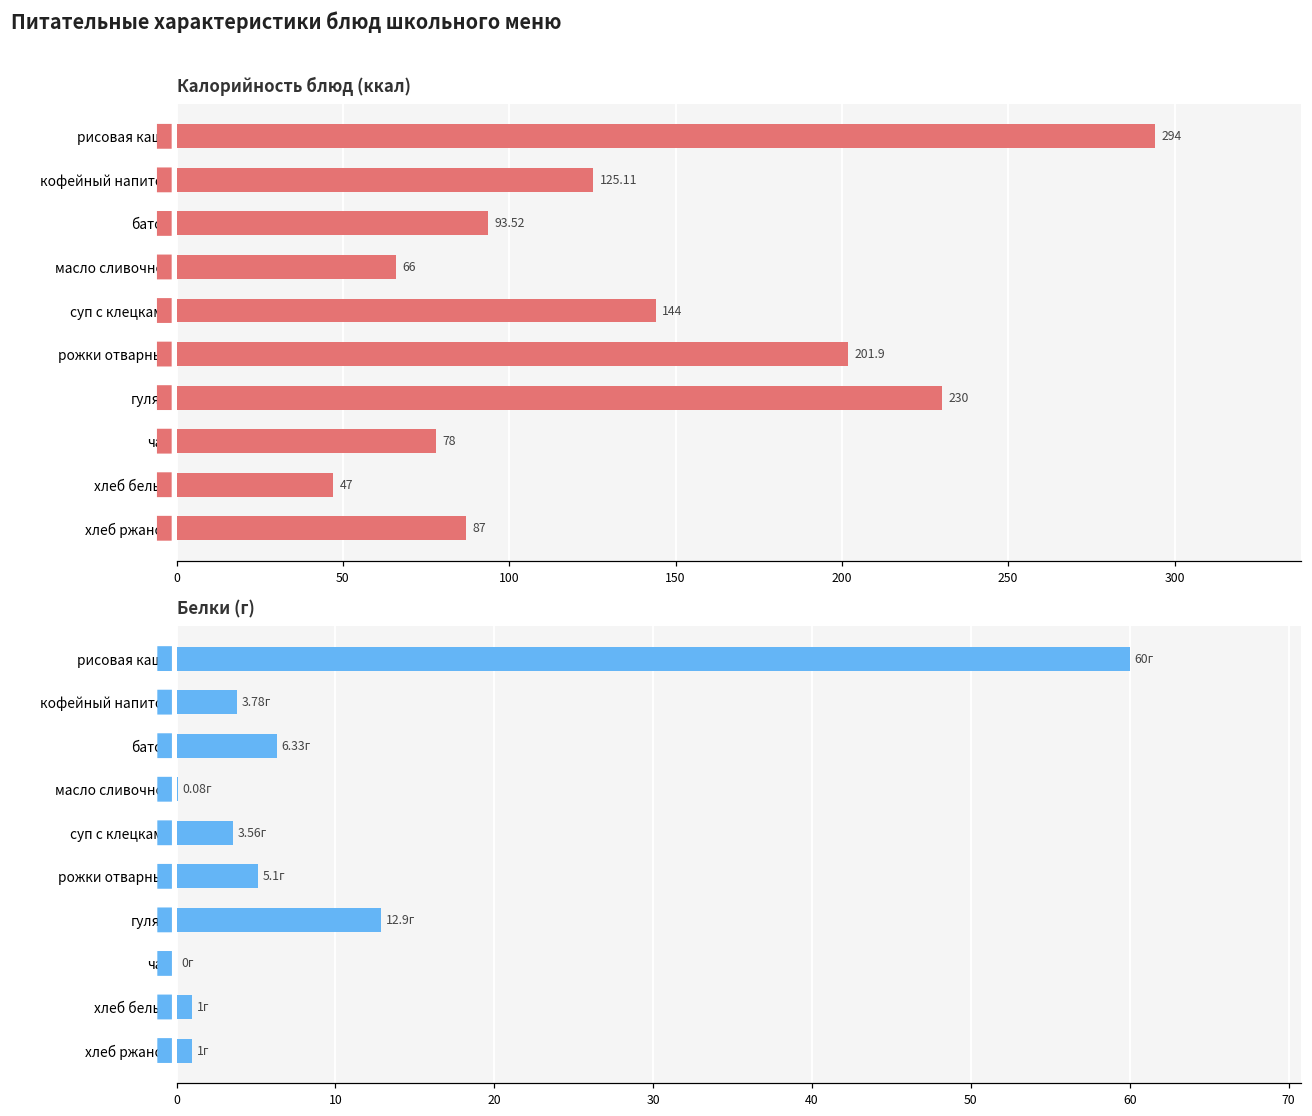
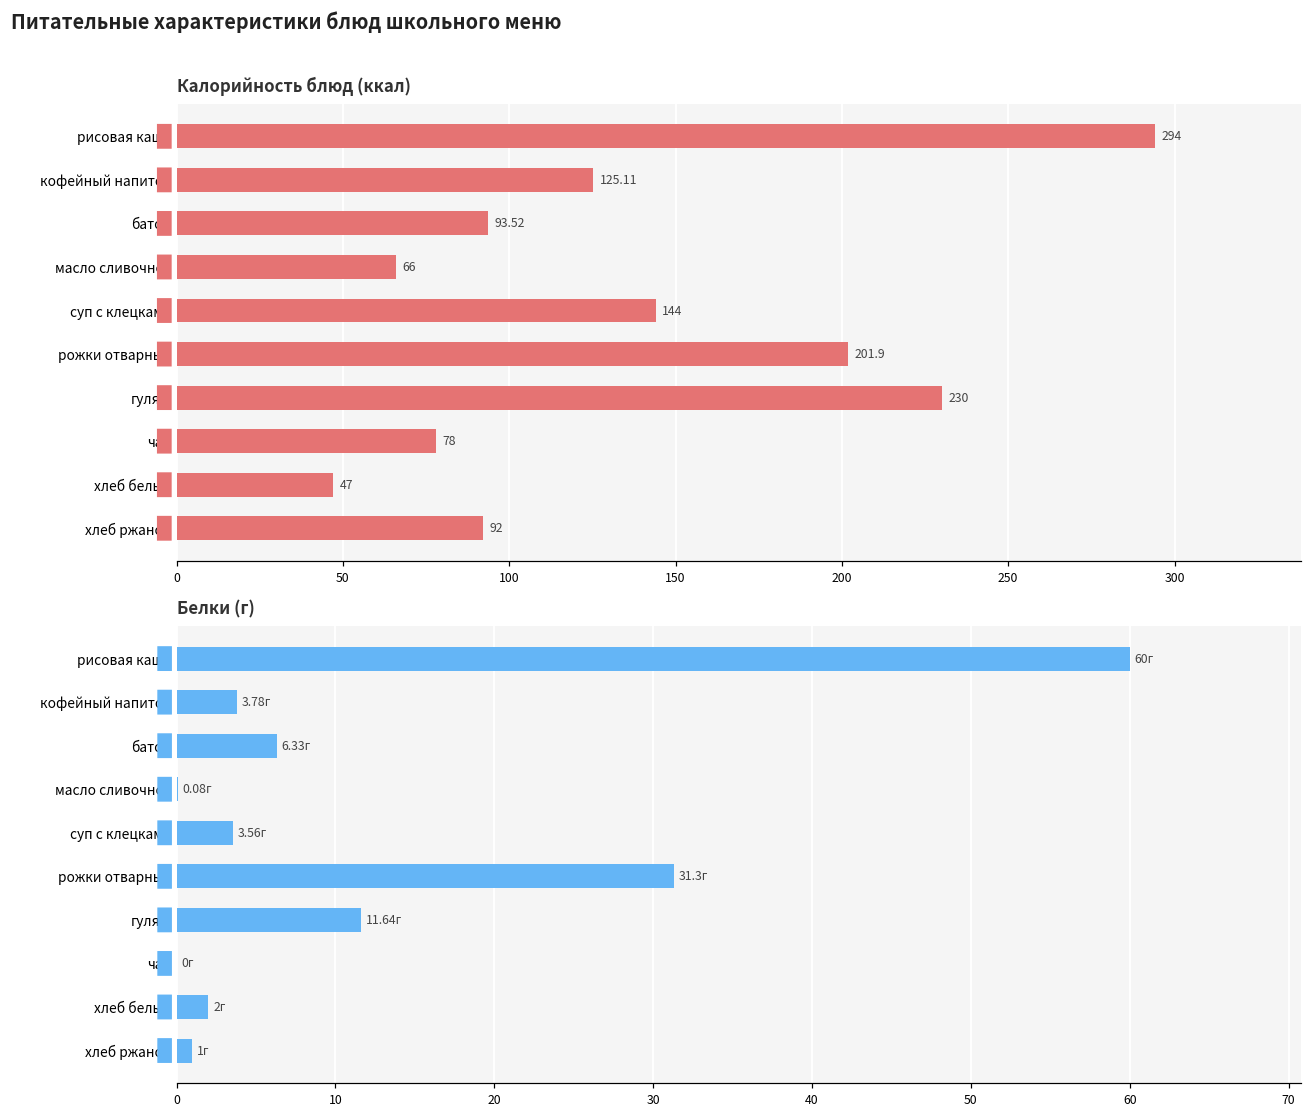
Калорийность блюд (ккал), хлеб ржаной: 87 -> 92
Белки (г), рожки отварные: 5.1г -> 31.3г
Белки (г), гуляш: 12.9г -> 11.64г
Белки (г), хлеб белый: 1г -> 2г
